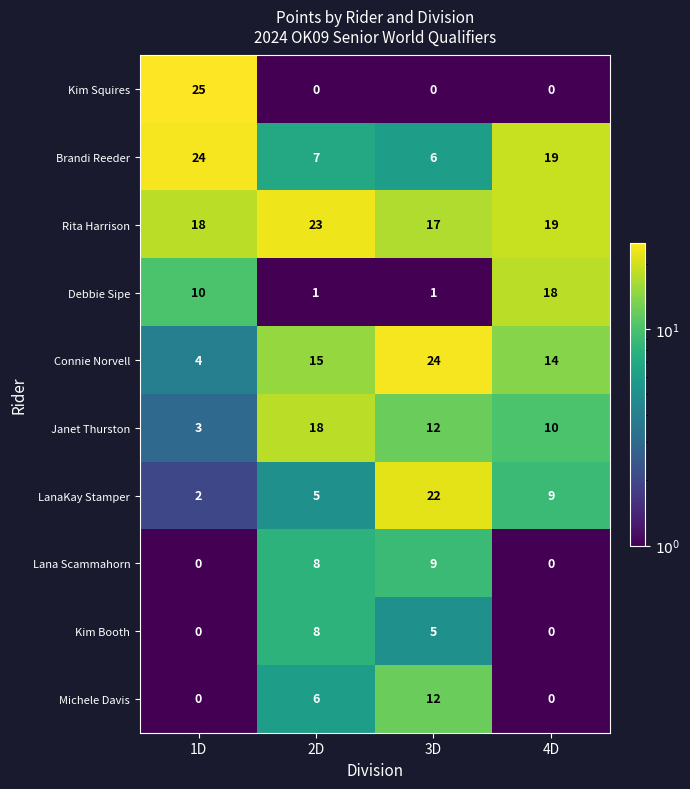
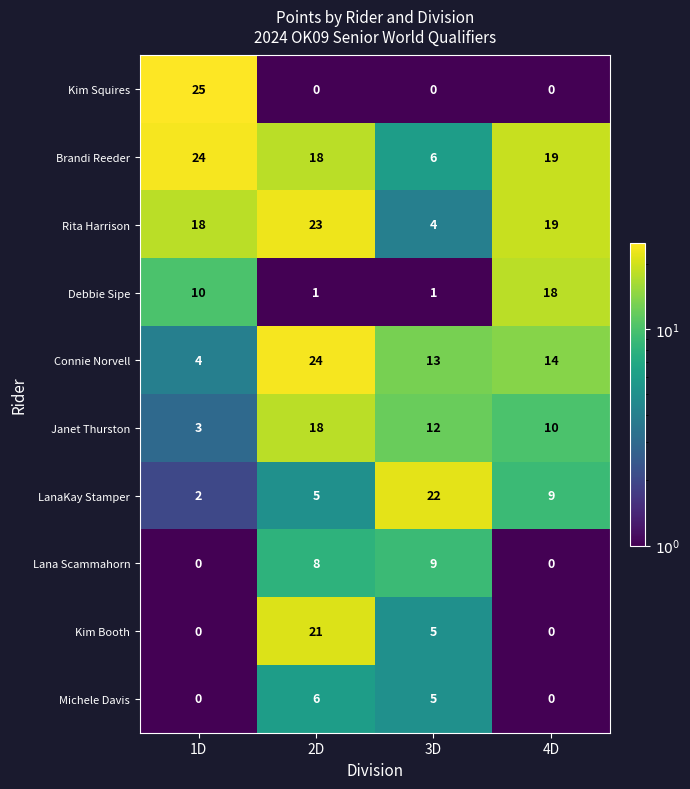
Brandi Reeder, 2D: 7 -> 18
Rita Harrison, 3D: 17 -> 4
Connie Norvell, 2D: 15 -> 24
Connie Norvell, 3D: 24 -> 13
Kim Booth, 2D: 8 -> 21
Michele Davis, 3D: 12 -> 5
